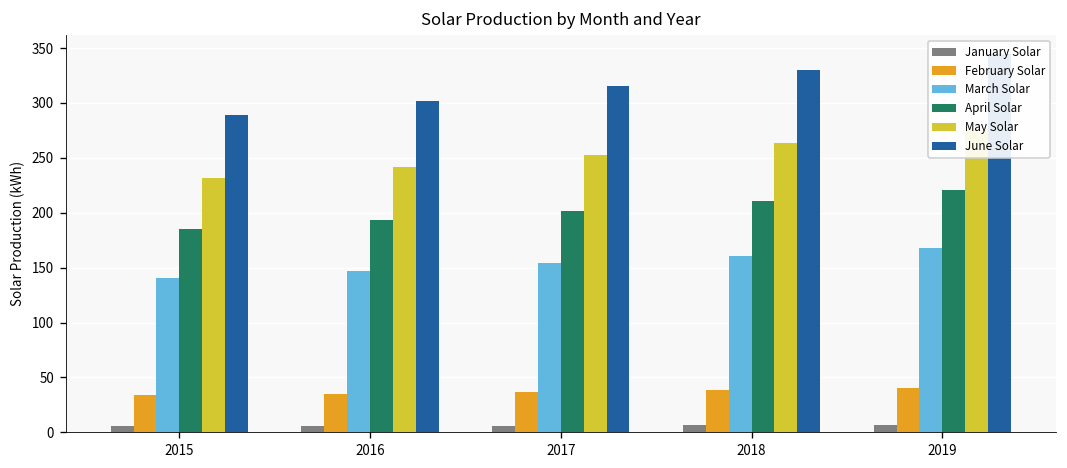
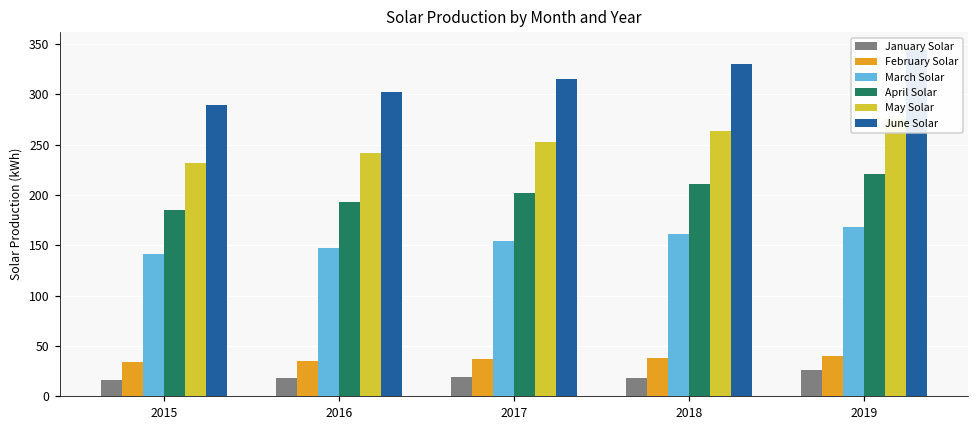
January Solar, 2015: 10 -> 20
January Solar, 2016: 10 -> 20
January Solar, 2017: 10 -> 20
January Solar, 2018: 10 -> 20
January Solar, 2019: 10 -> 30
